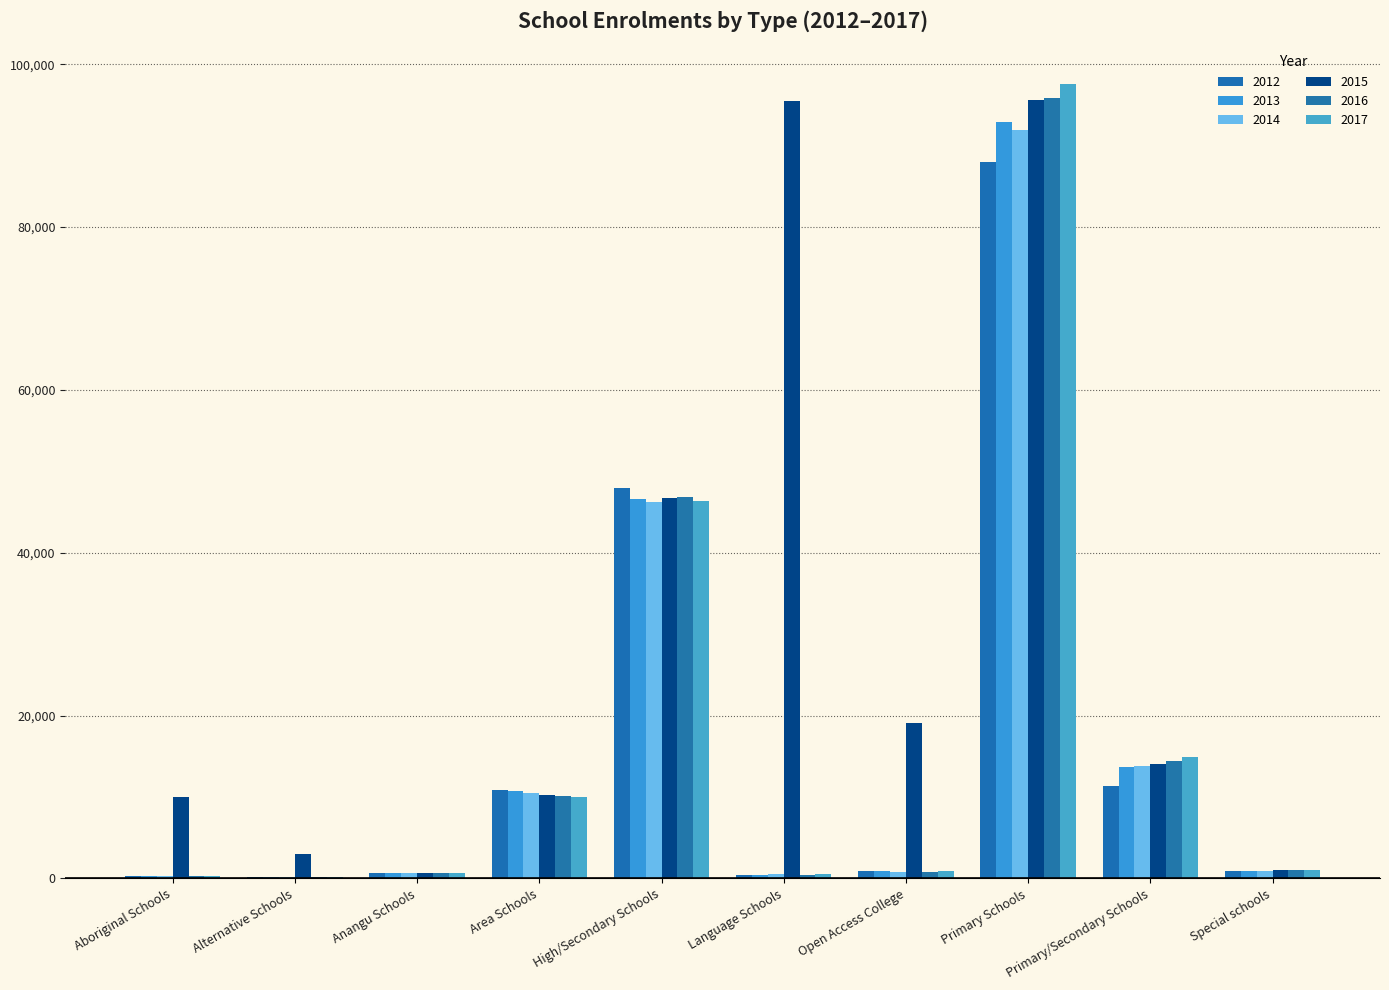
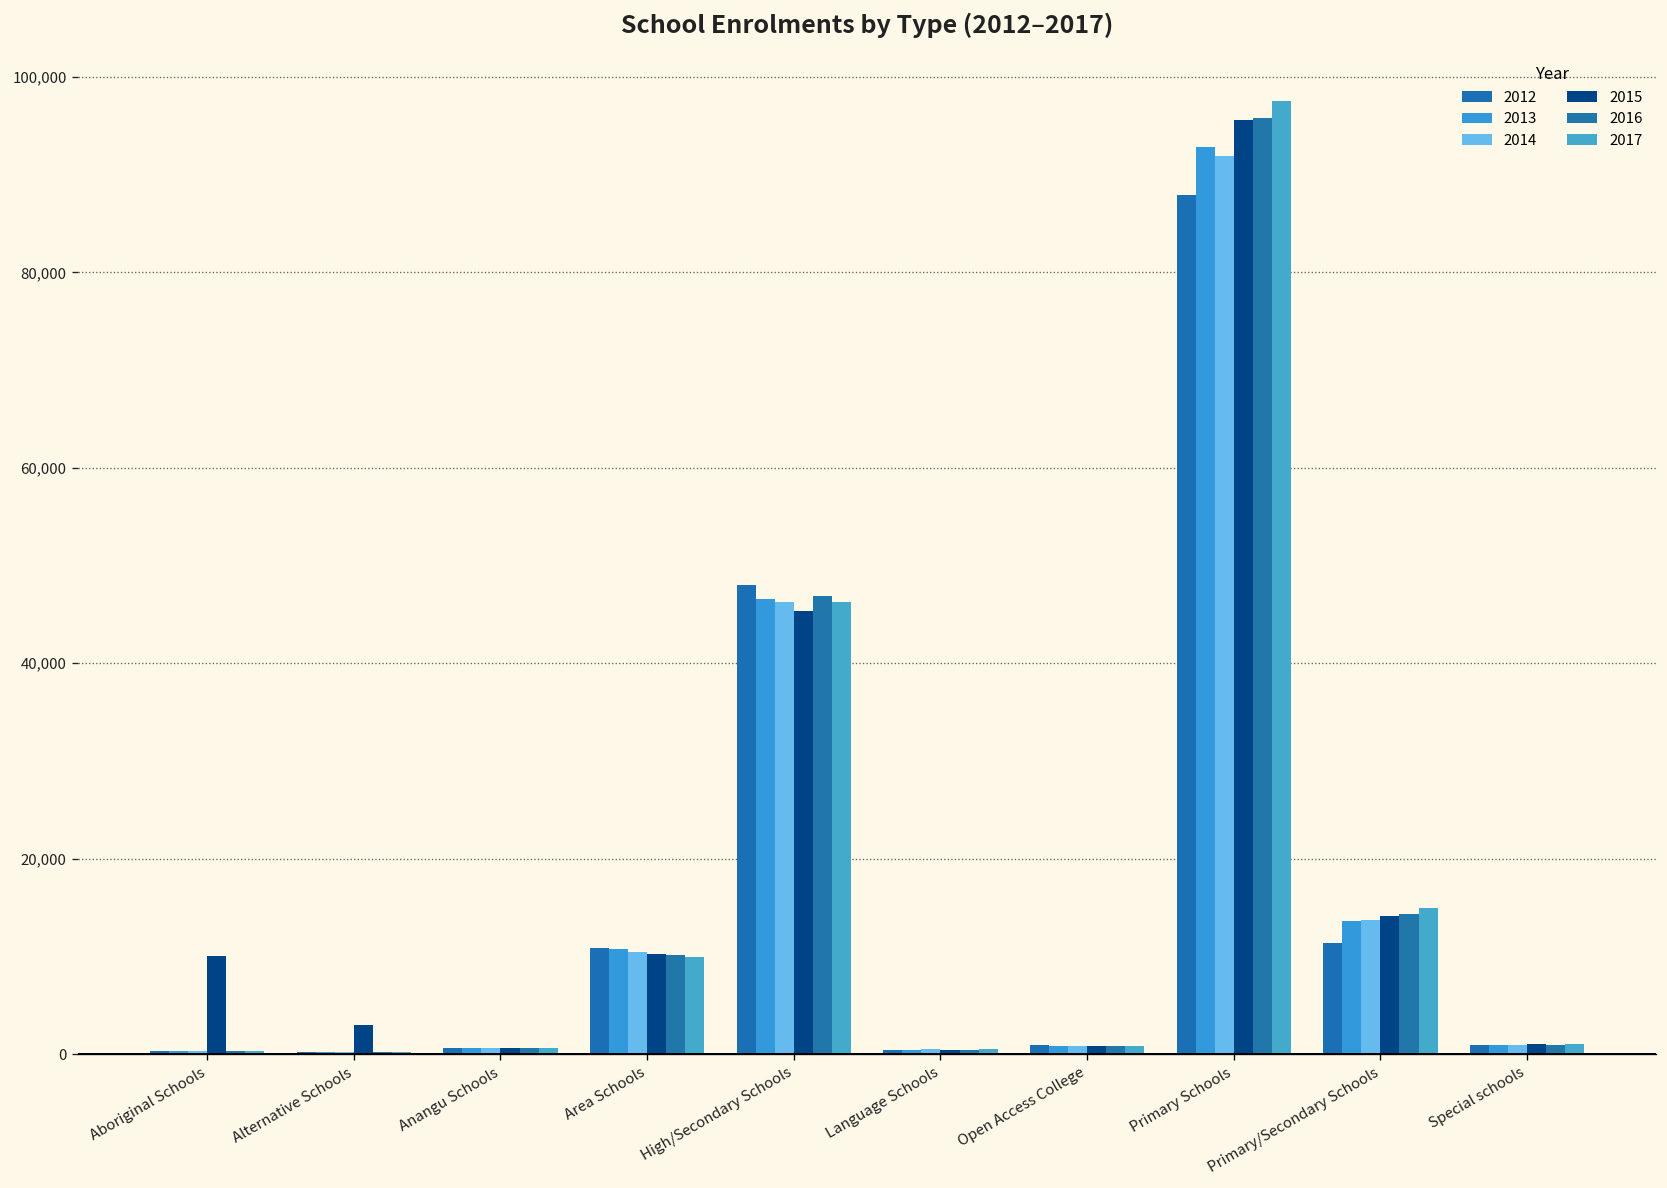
2015, High/Secondary Schools: 47,000 -> 45,000
2015, Language Schools: 96,000 -> 0
2015, Open Access College: 19,000 -> 1,000
